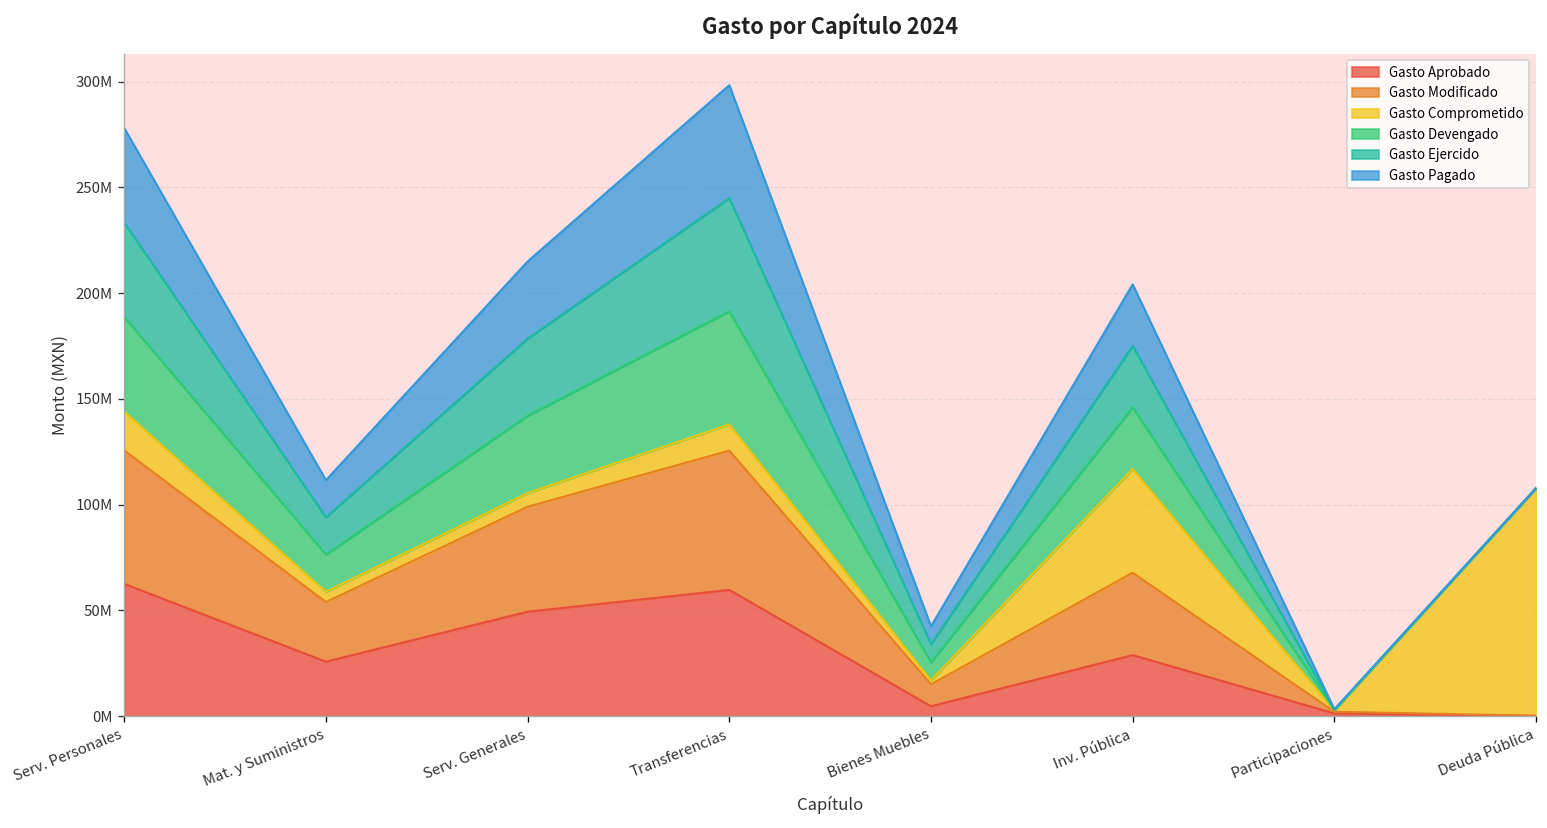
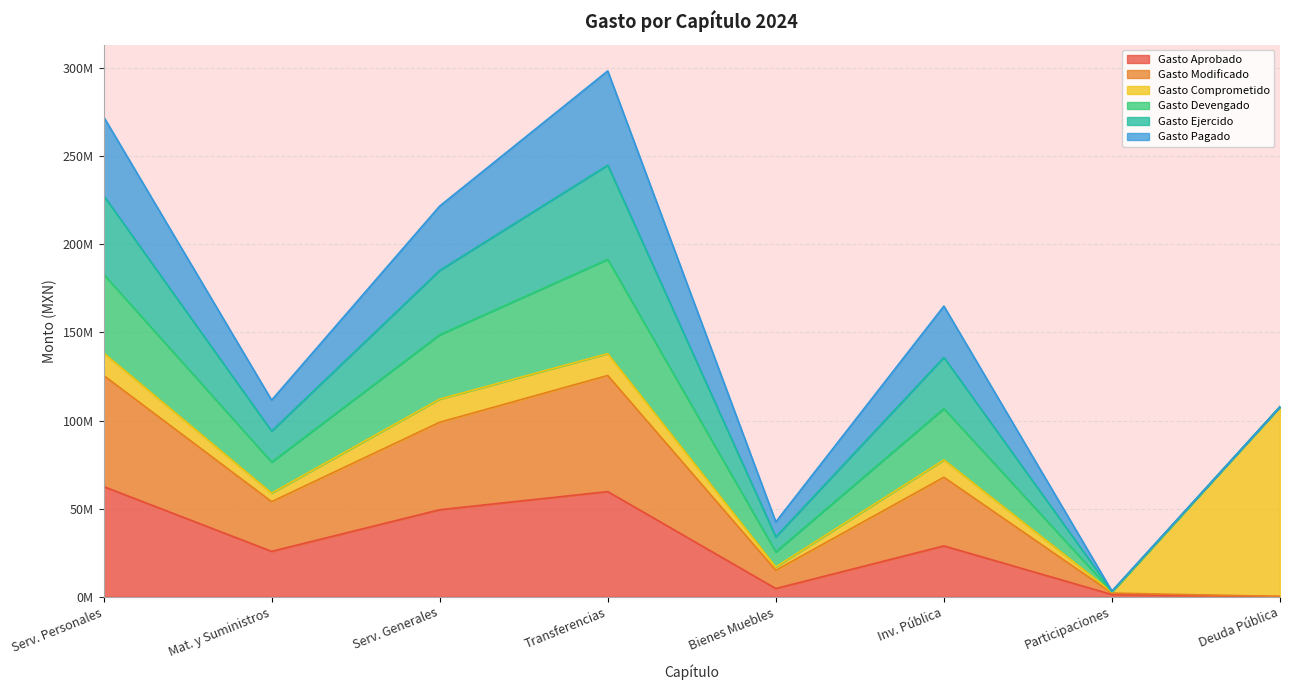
Gasto Comprometido, Serv. Personales: 18000000 -> 13000000
Gasto Comprometido, Serv. Generales: 6000000 -> 13000000
Gasto Comprometido, Inv. Pública: 49000000 -> 10000000
